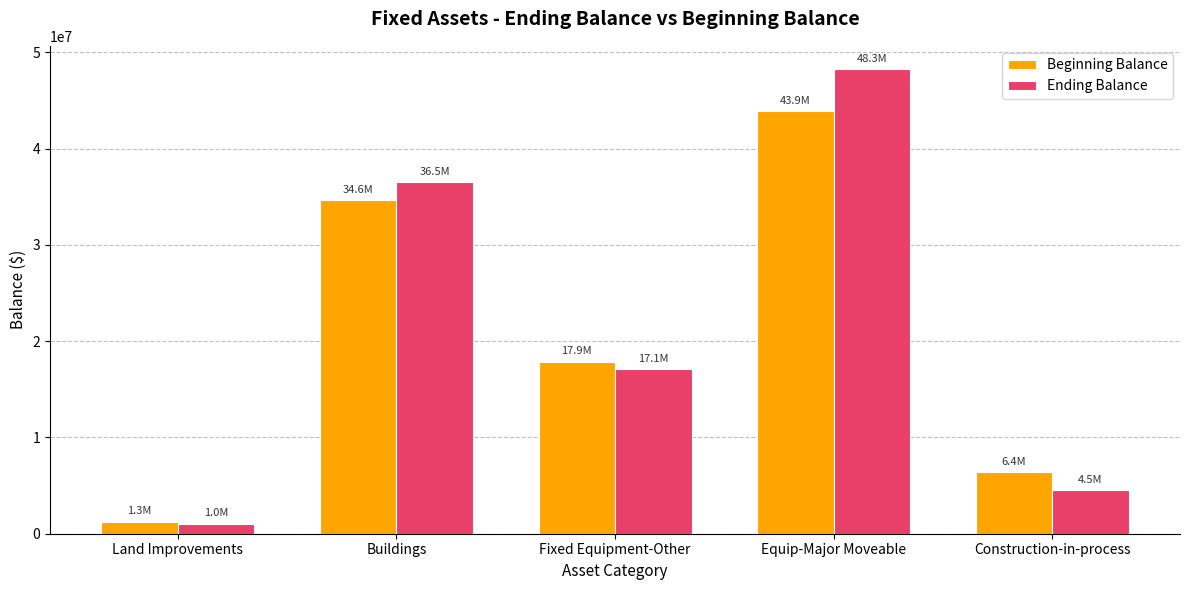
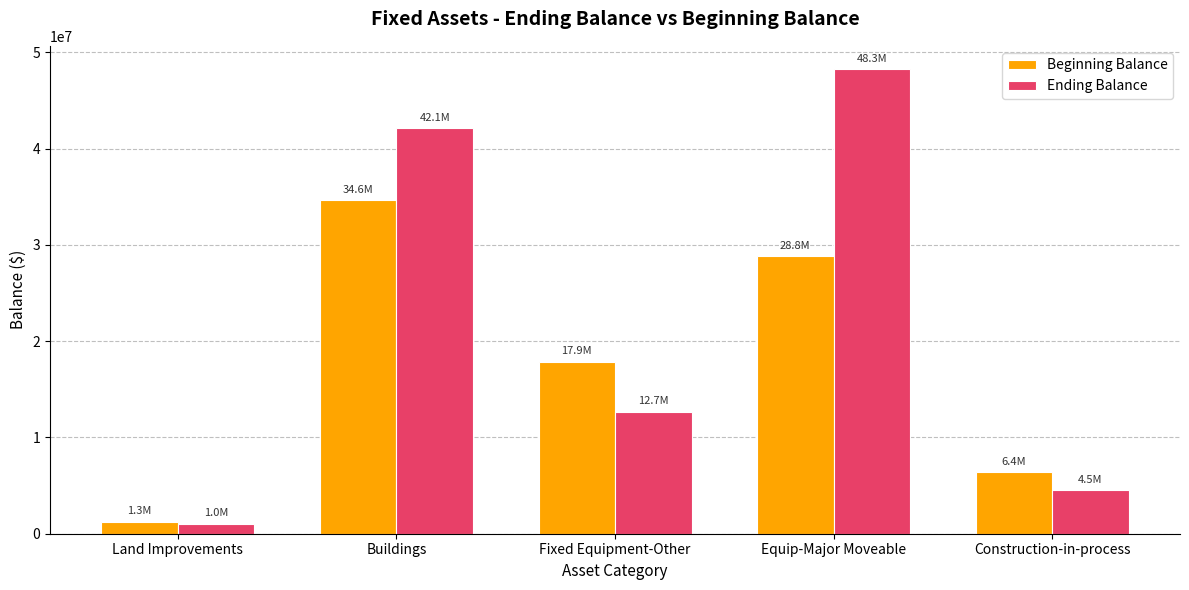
Ending Balance, Buildings: 36.5M -> 42.1M
Ending Balance, Fixed Equipment-Other: 17.1M -> 12.7M
Beginning Balance, Equip-Major Moveable: 43.9M -> 28.8M
